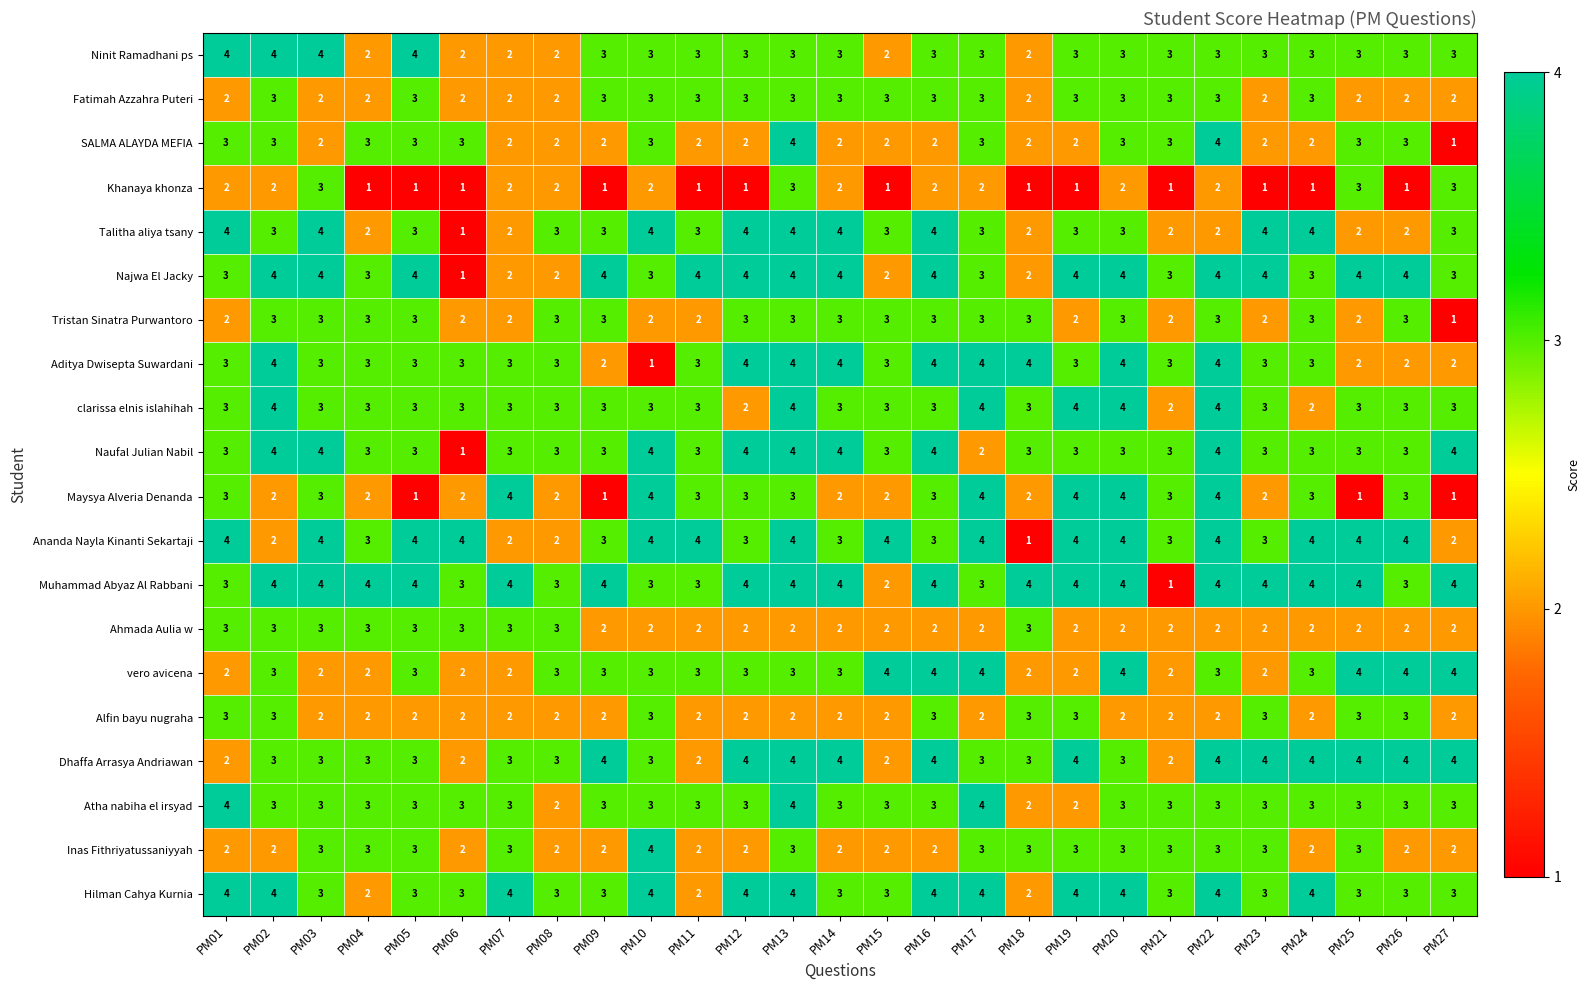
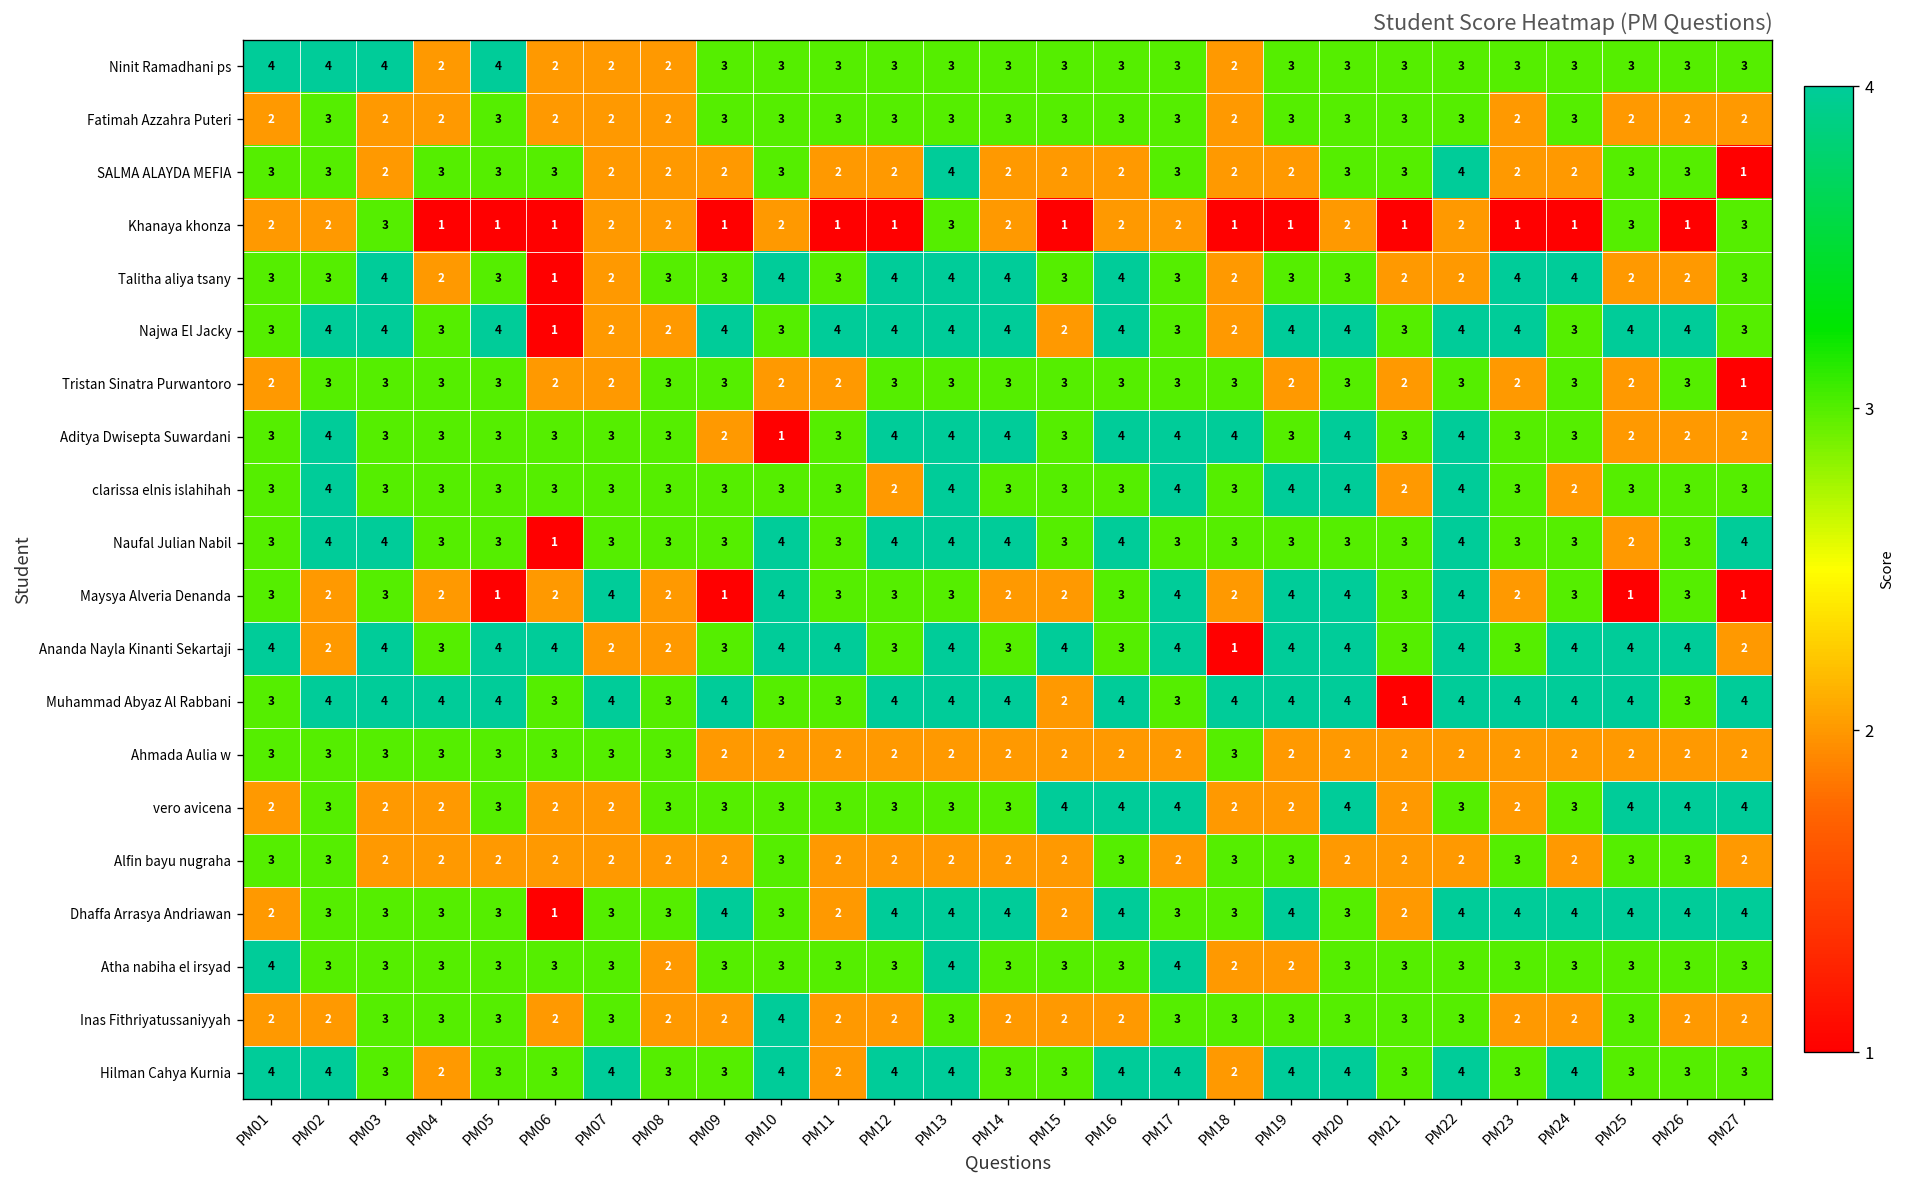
Ninit Ramadhani ps, PM15: 2 -> 3
Talitha aliya tsany, PM01: 4 -> 3
Naufal Julian Nabil, PM17: 2 -> 3
Naufal Julian Nabil, PM25: 3 -> 2
Dhaffa Arrasya Andriawan, PM06: 2 -> 1
Inas Fithriyatussaniyyah, PM23: 3 -> 2
